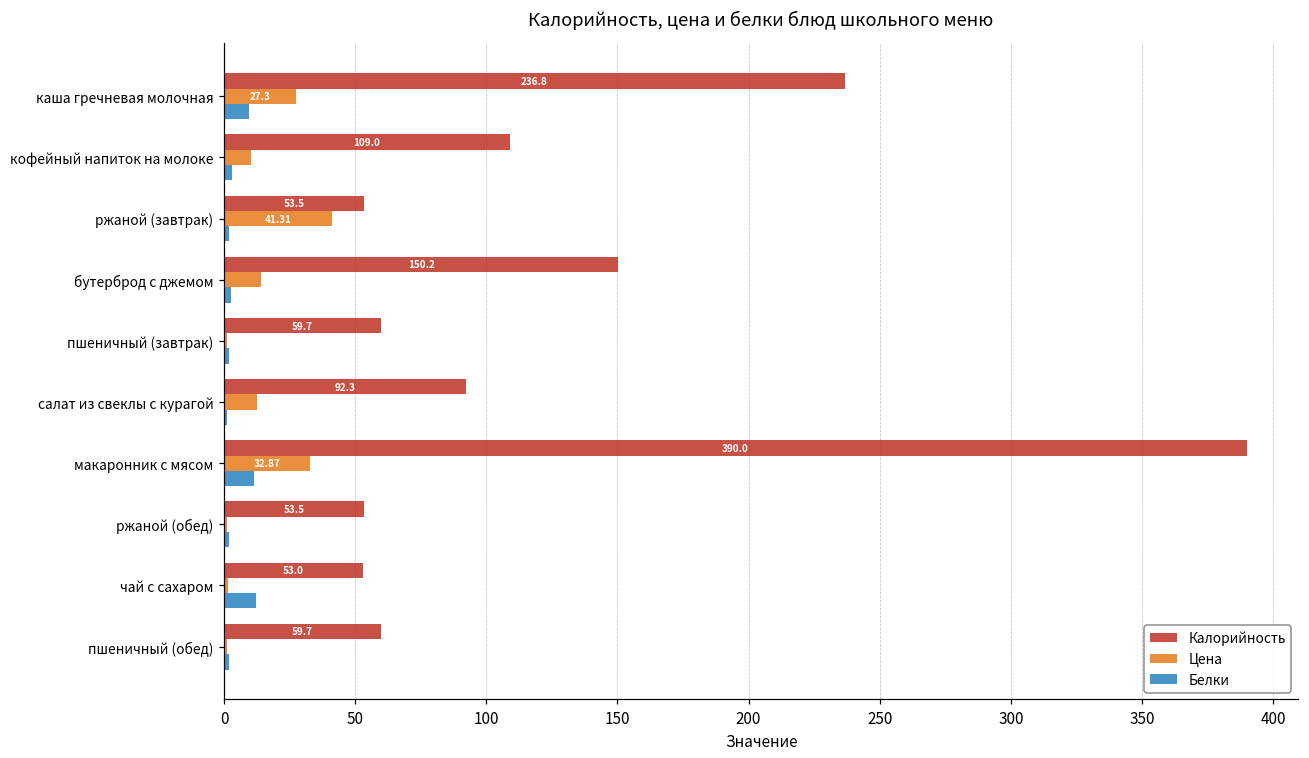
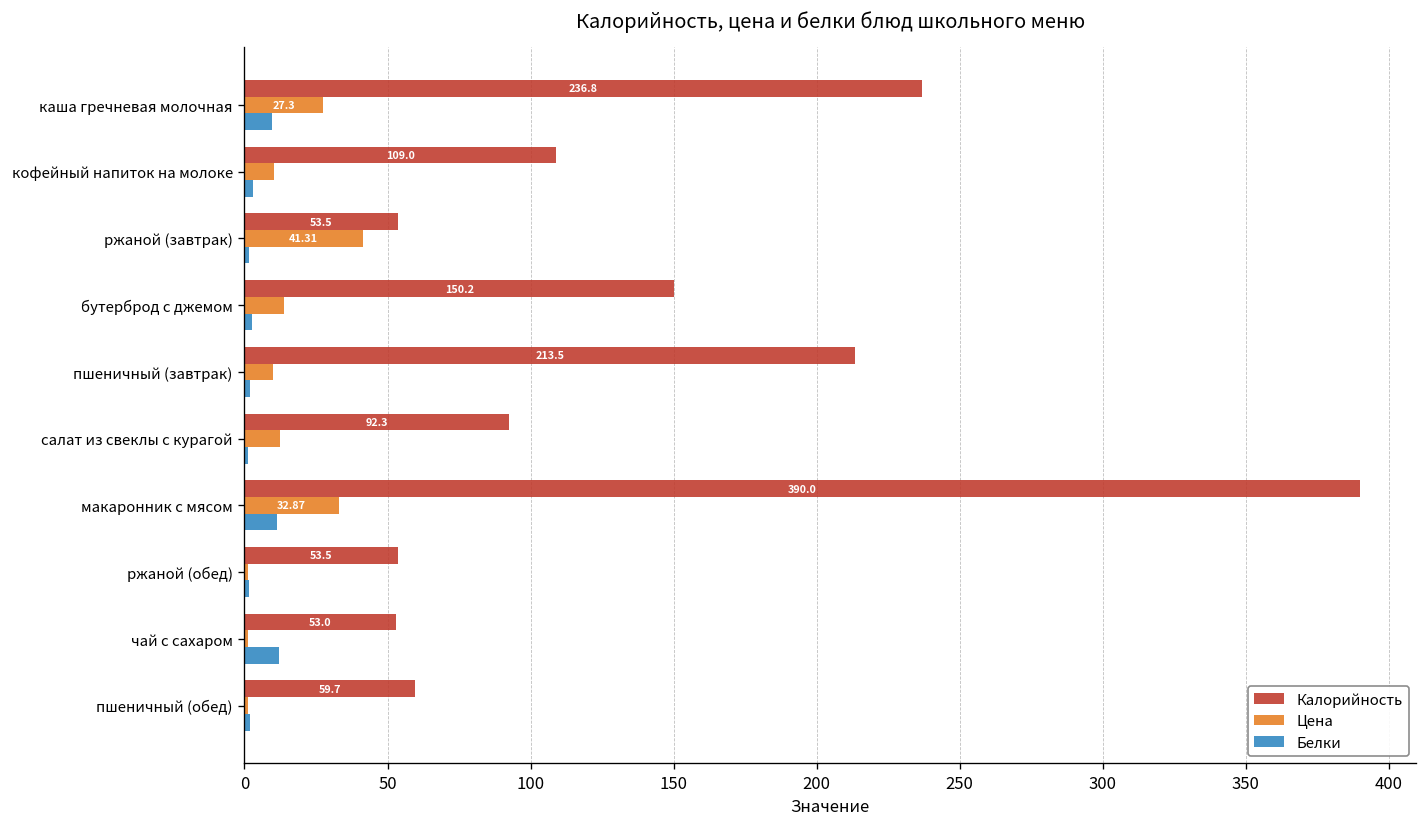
Калорийность, пшеничный (завтрак): 59.7 -> 213.5
Цена, пшеничный (завтрак): 1 -> 10
